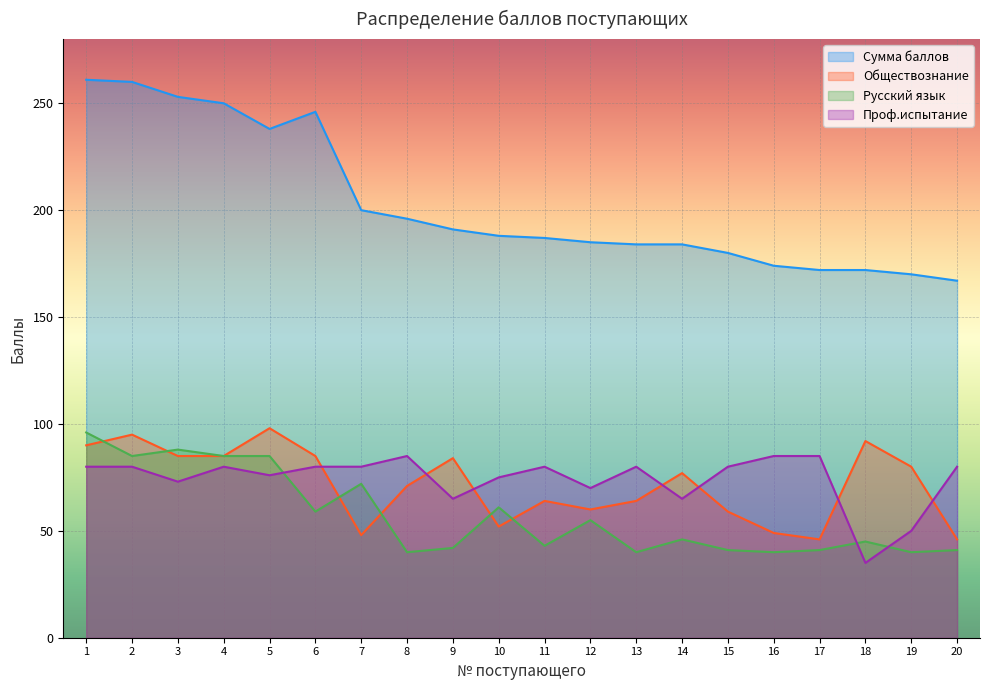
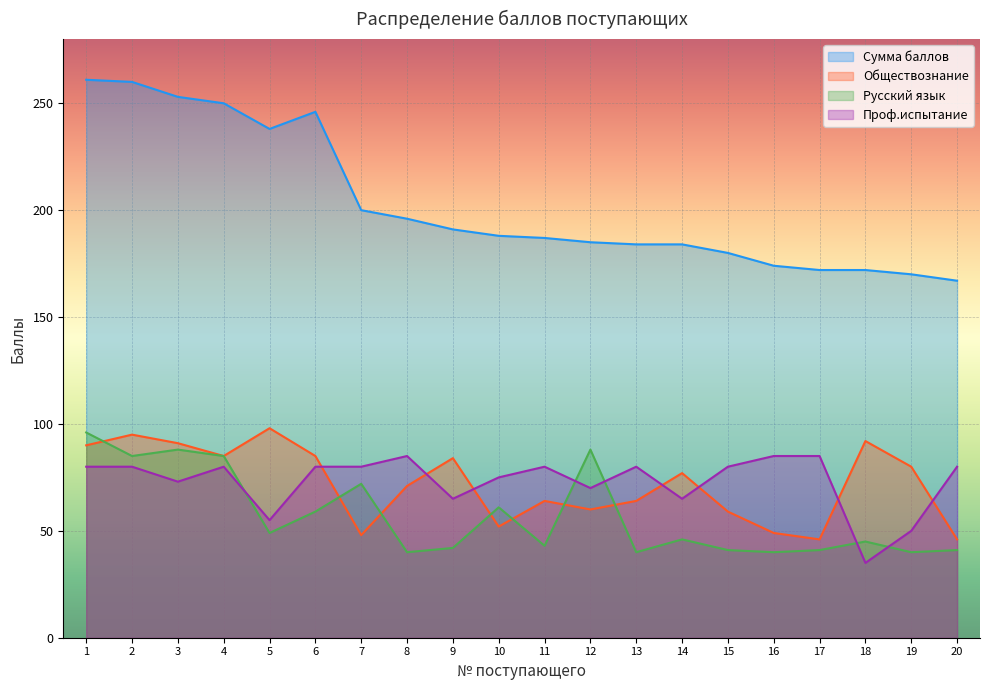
Обществознание, 3: 85 -> 91
Русский язык, 5: 85 -> 49
Проф.испытание, 5: 76 -> 55
Русский язык, 12: 55 -> 88
